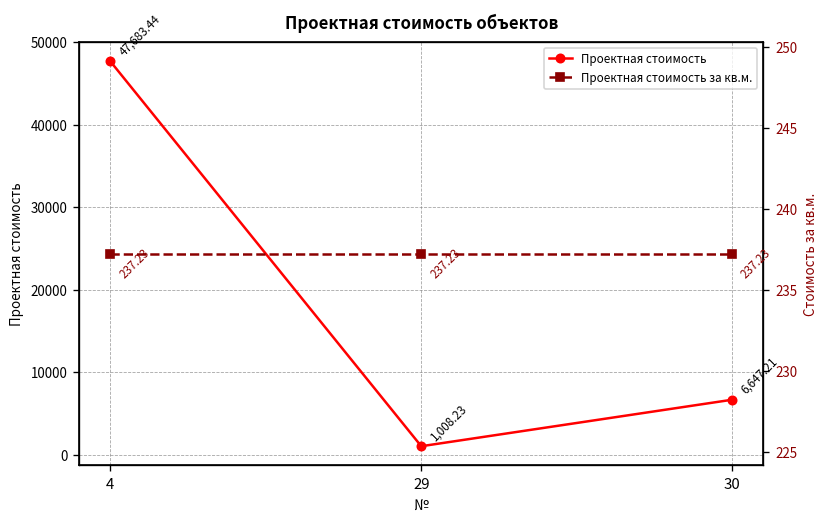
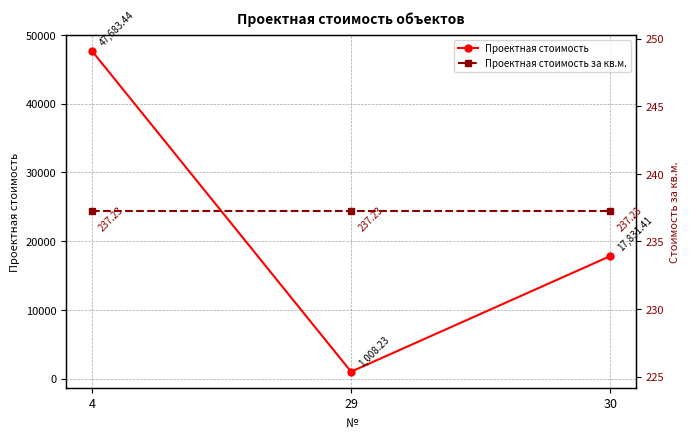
Проектная стоимость, 30: 6,647.21 -> 17,831.41
